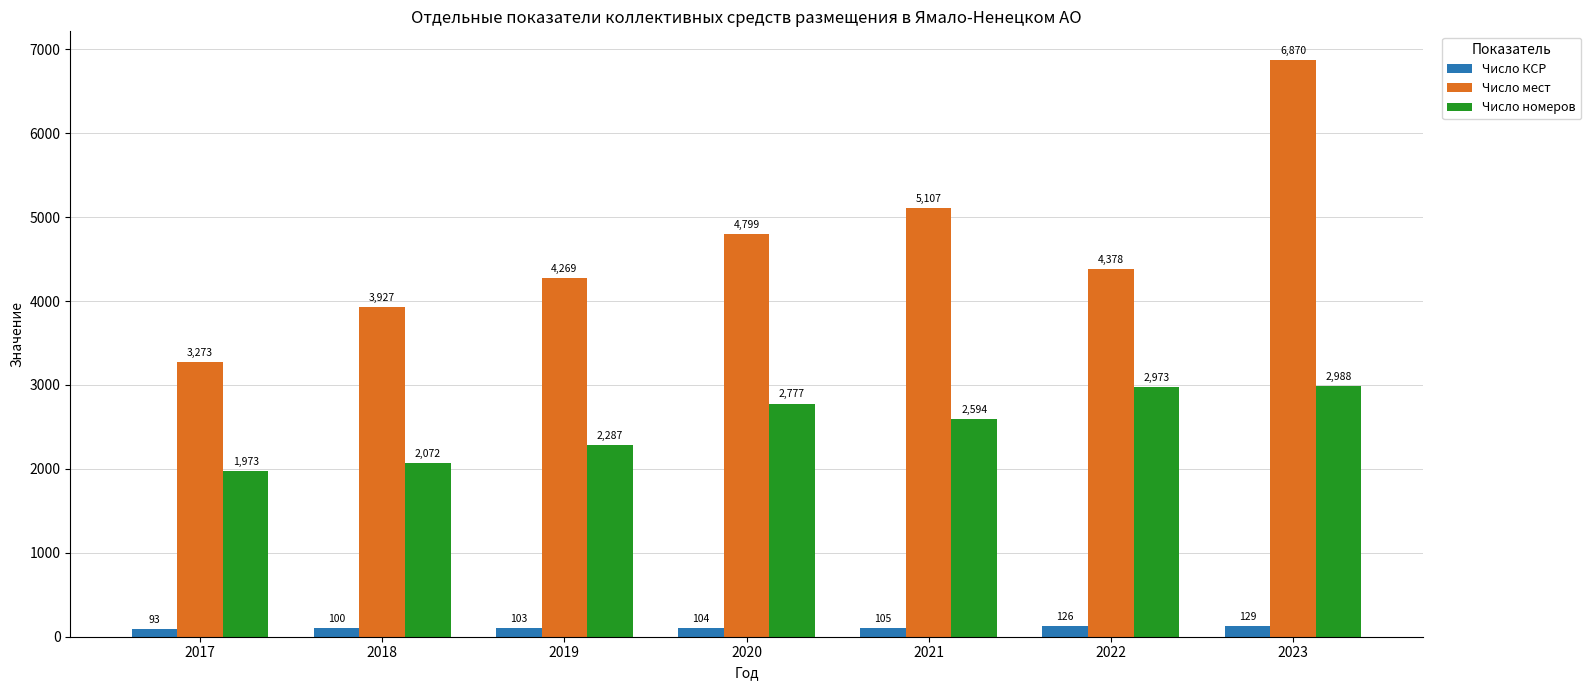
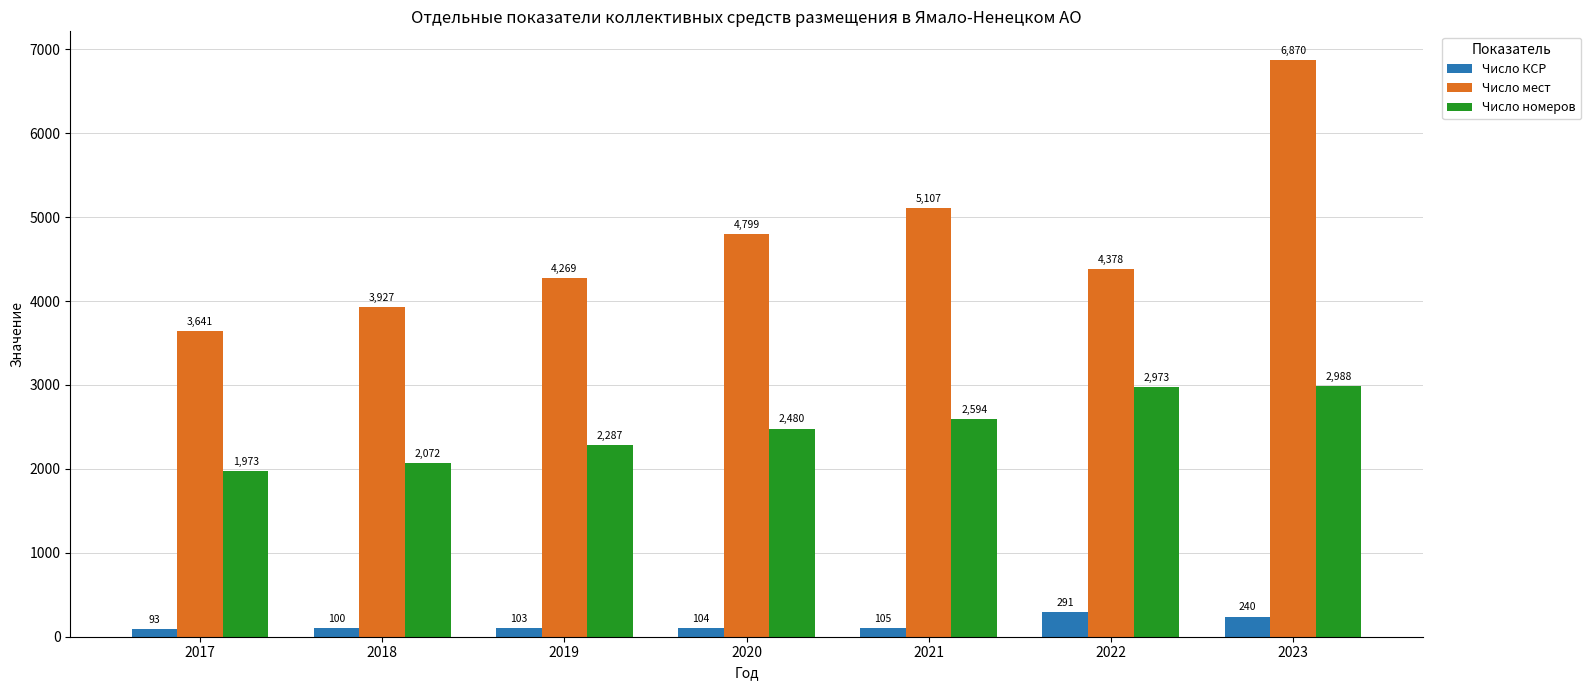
Число мест, 2017: 3,273 -> 3,641
Число номеров, 2020: 2,777 -> 2,480
Число КСР, 2022: 126 -> 291
Число КСР, 2023: 129 -> 240
